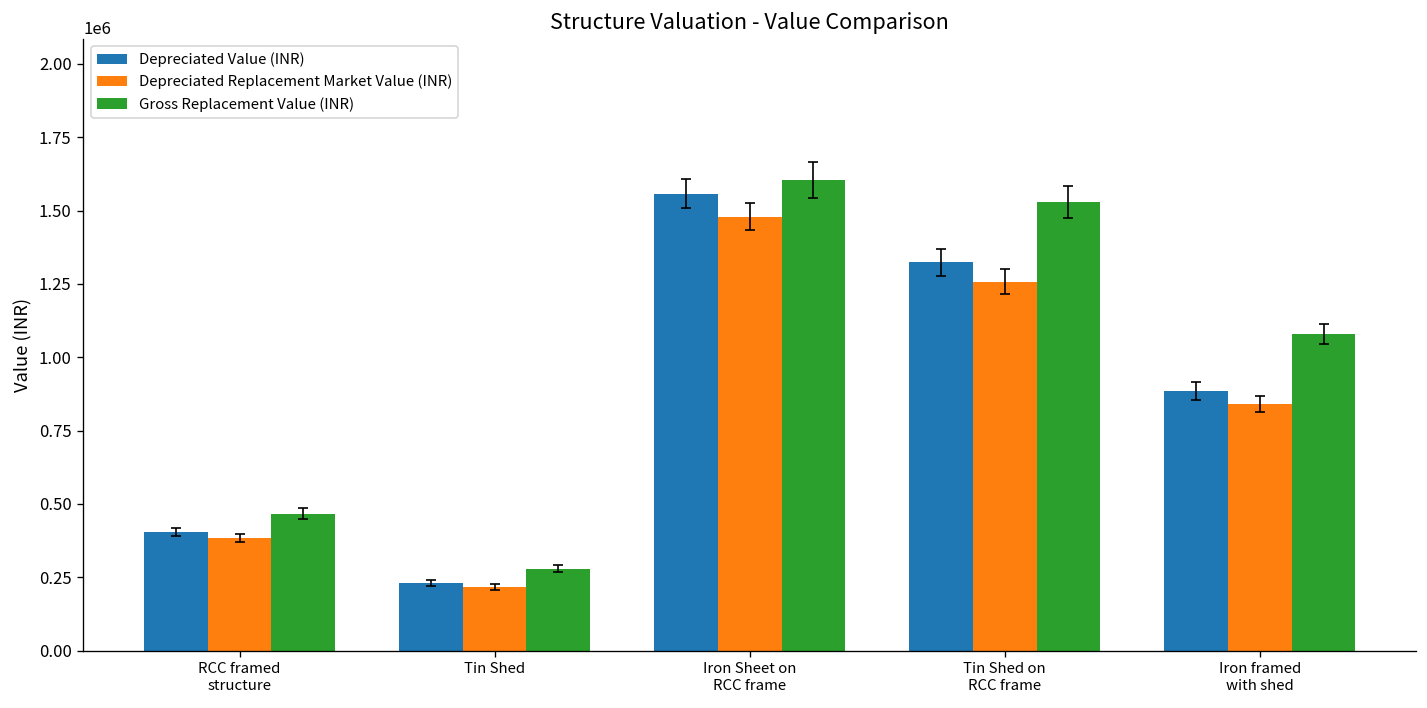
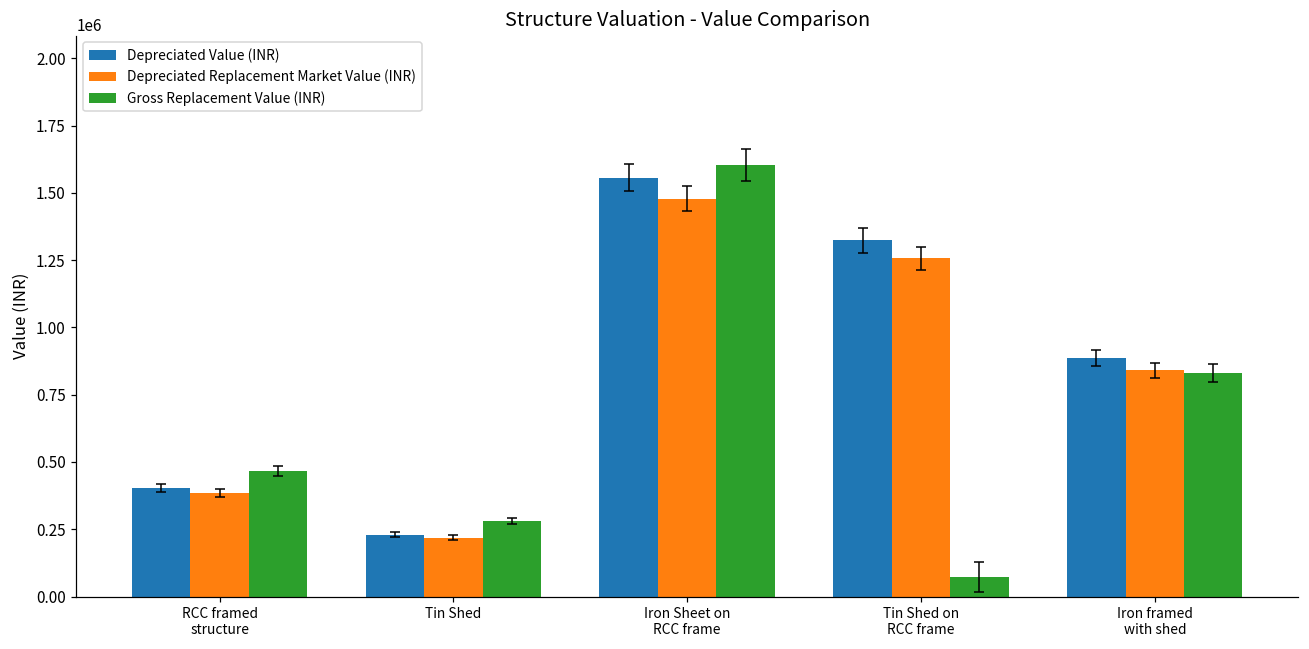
Gross Replacement Value (INR), Tin Shed on RCC frame: 1530000 -> 70000
Gross Replacement Value (INR), Iron framed with shed: 1080000 -> 830000
